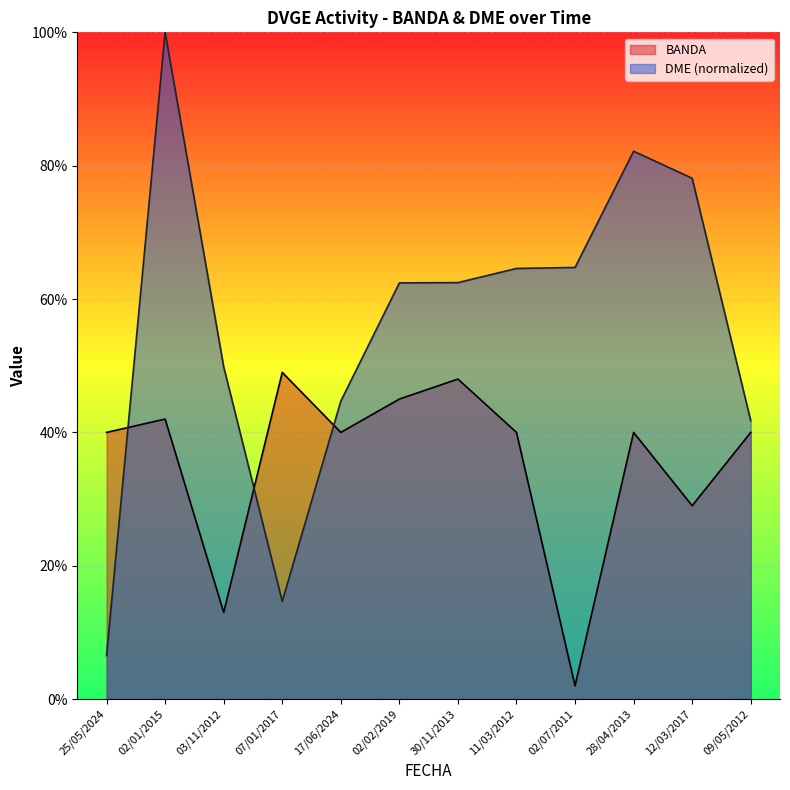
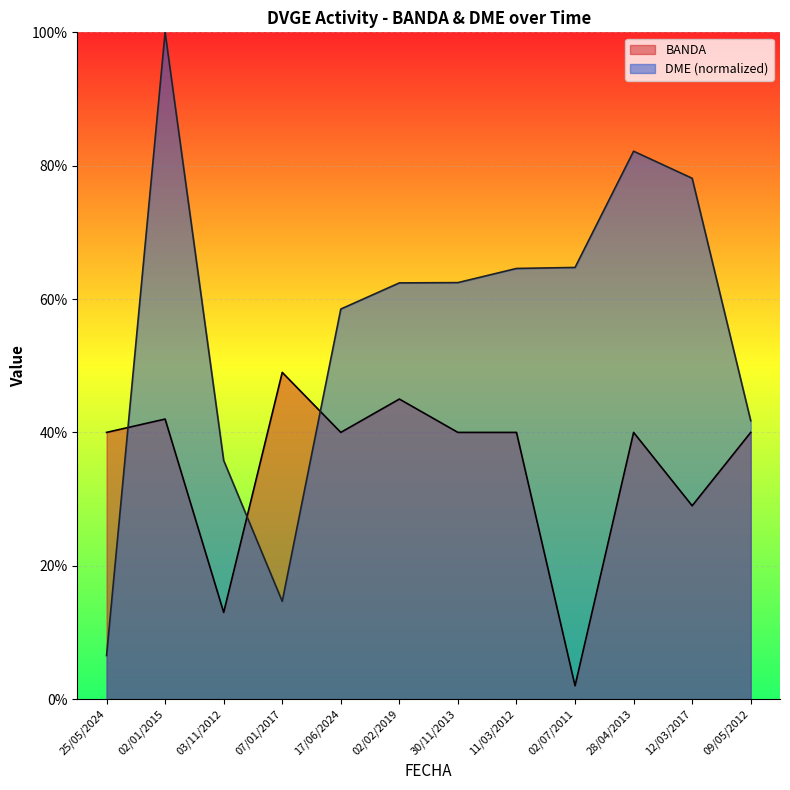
DME (normalized), 03/11/2012: 50% -> 36%
DME (normalized), 17/06/2024: 45% -> 59%
BANDA, 30/11/2013: 48% -> 40%
